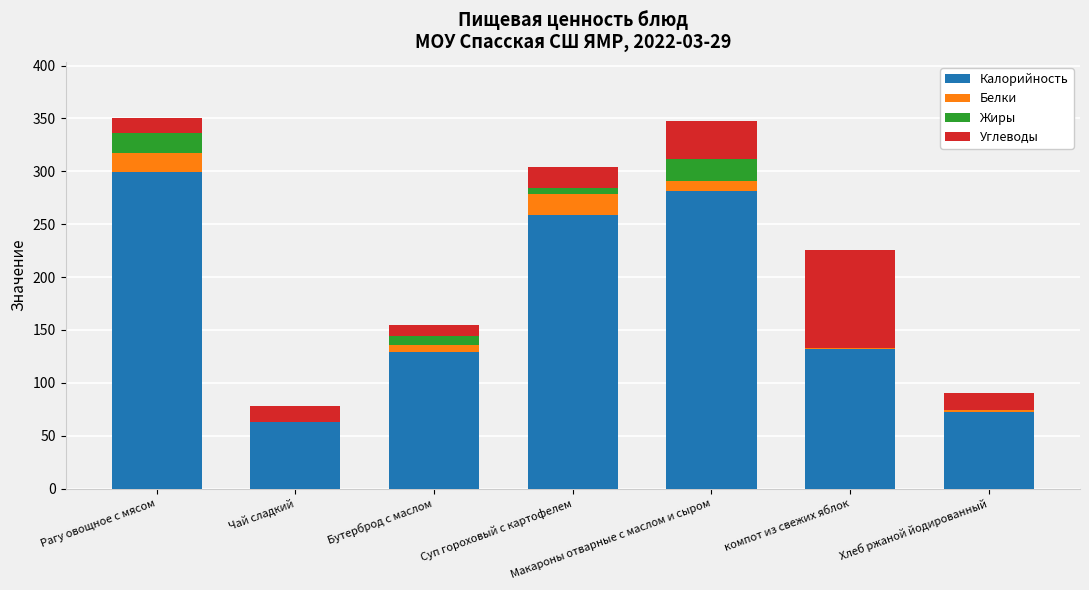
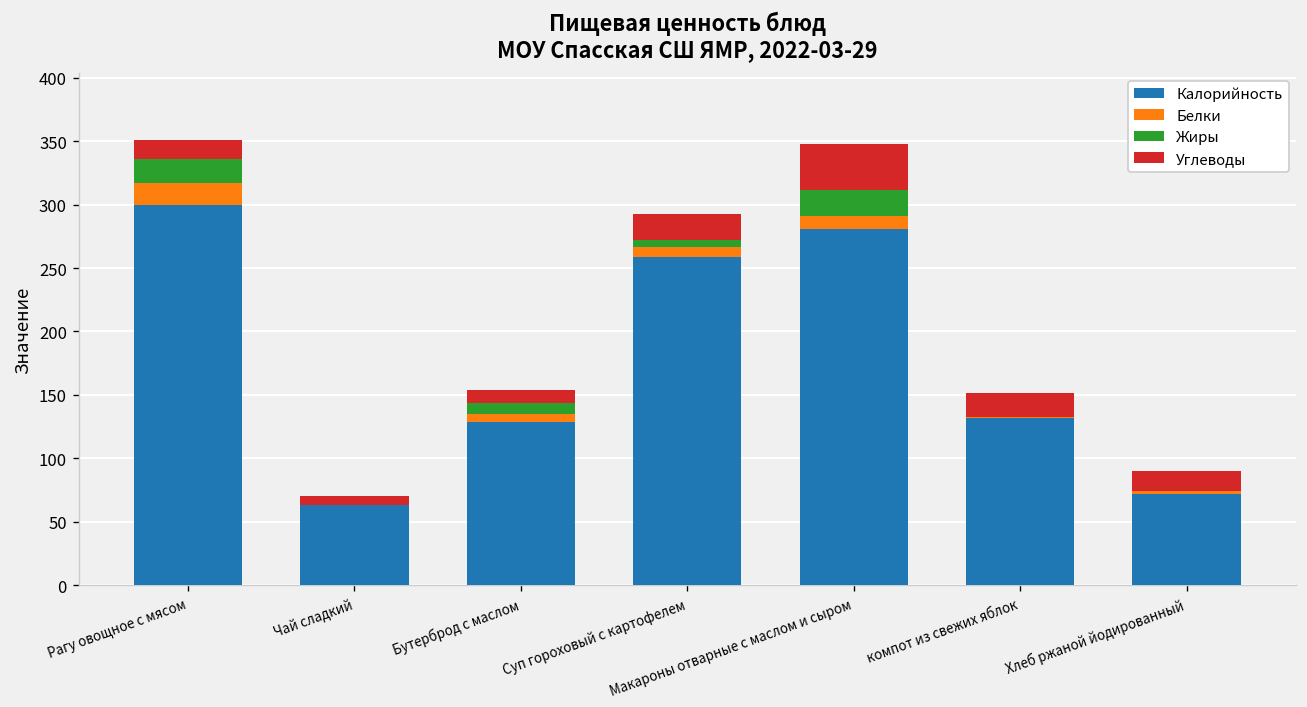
Углеводы, Чай сладкий: 15 -> 7
Белки, Суп гороховый с картофелем: 19 -> 8
Углеводы, компот из свежих яблок: 93 -> 18
